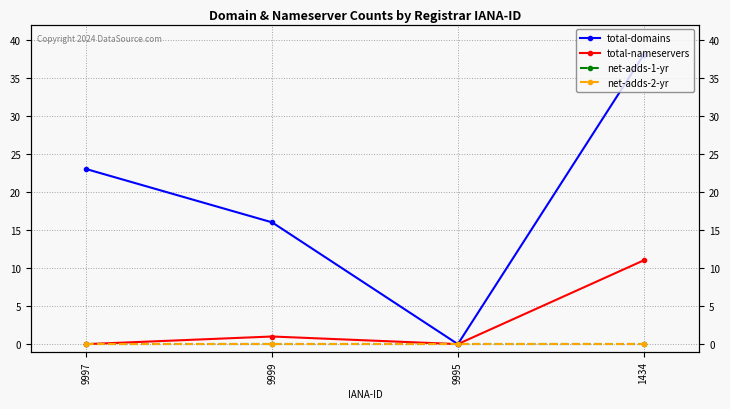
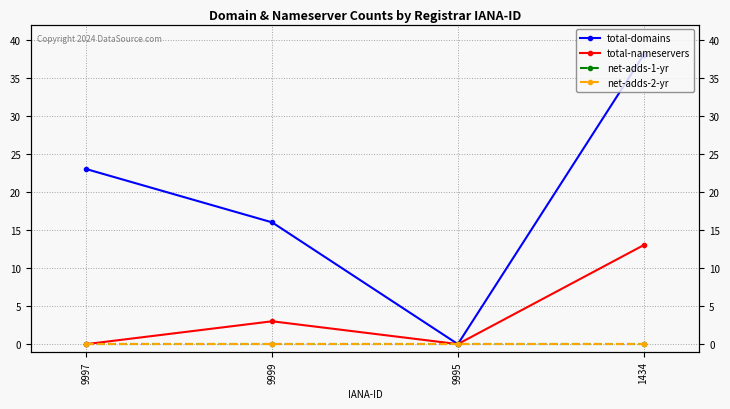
total-nameservers, 9999: 1 -> 3
total-nameservers, 1434: 11 -> 13
